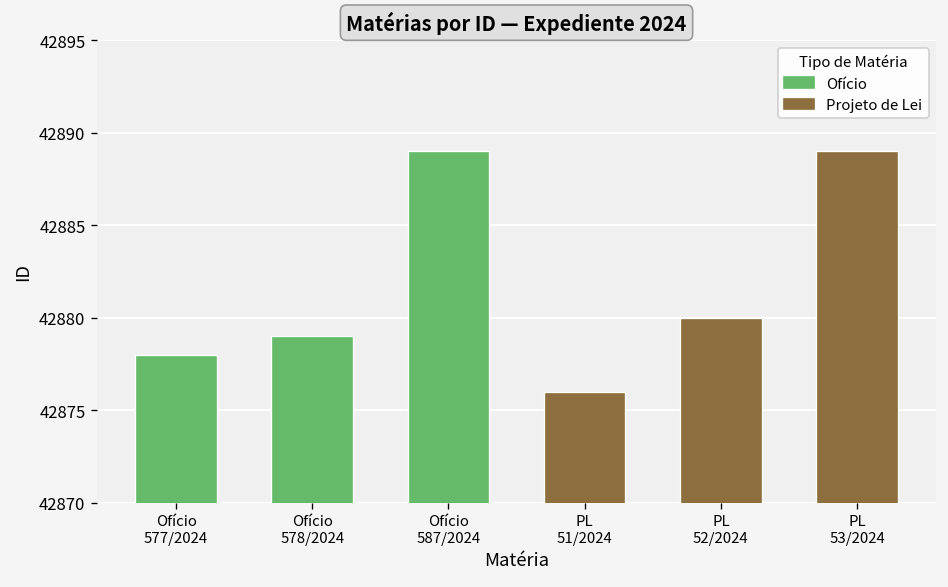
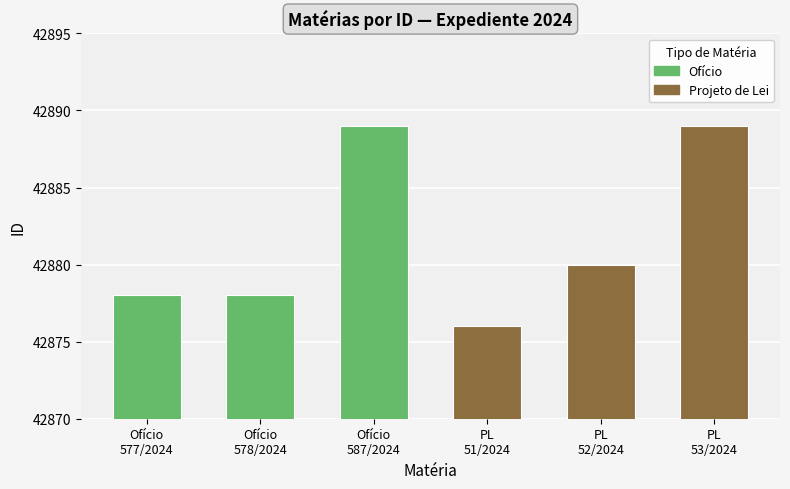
Ofício, Ofício 578/2024: 42879 -> 42878
